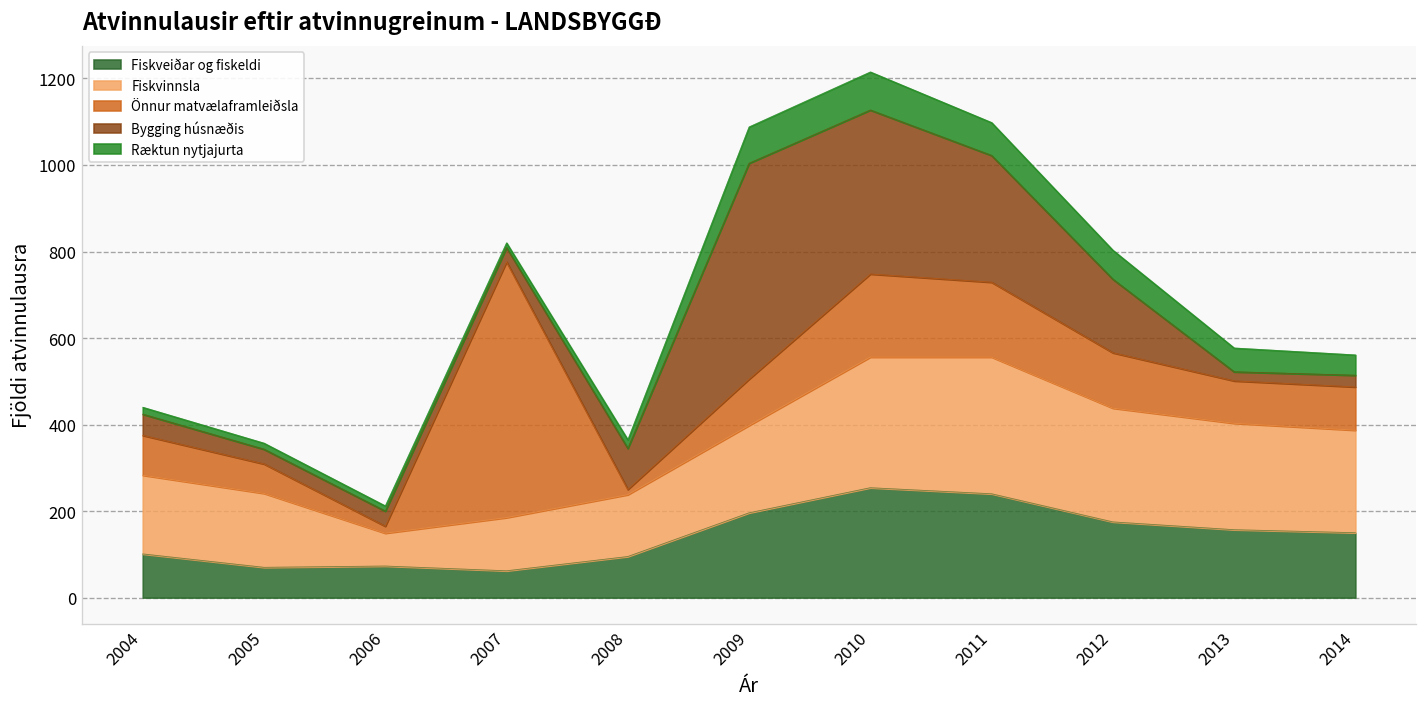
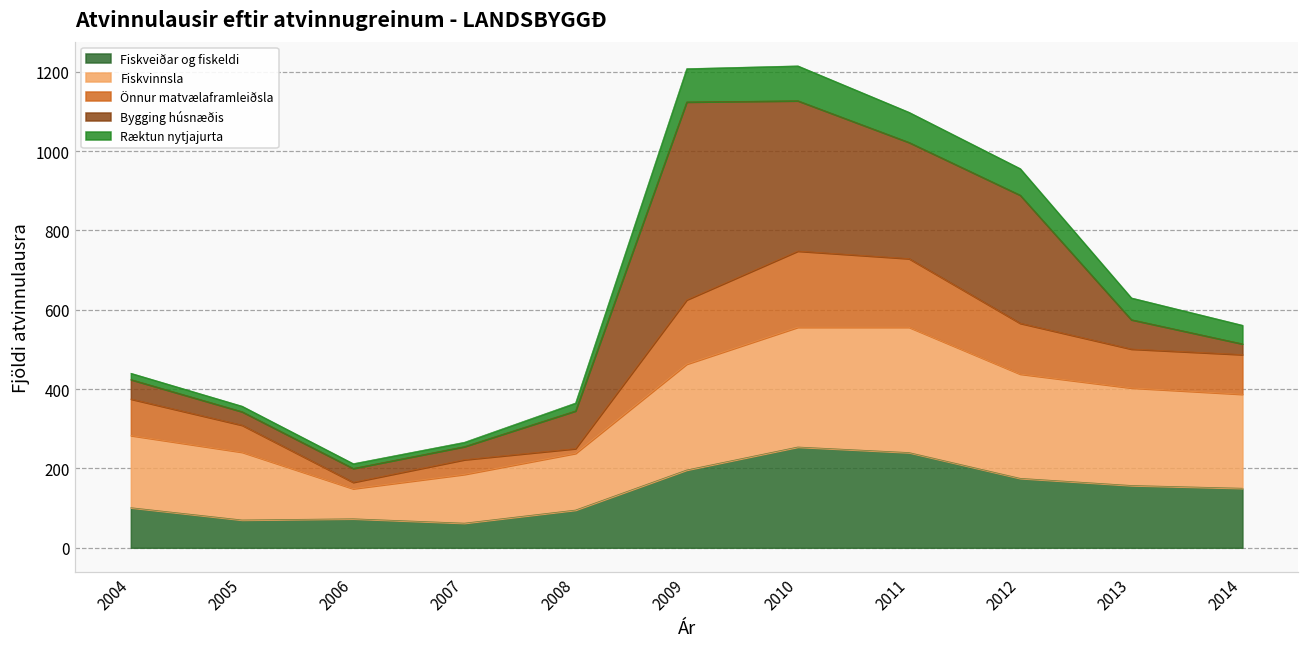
Önnur matvælaframleiðsla, 2007: 590 -> 40
Fiskvinnsla, 2009: 200 -> 270
Önnur matvælaframleiðsla, 2009: 110 -> 160
Bygging húsnæðis, 2012: 170 -> 320
Bygging húsnæðis, 2013: 20 -> 70
